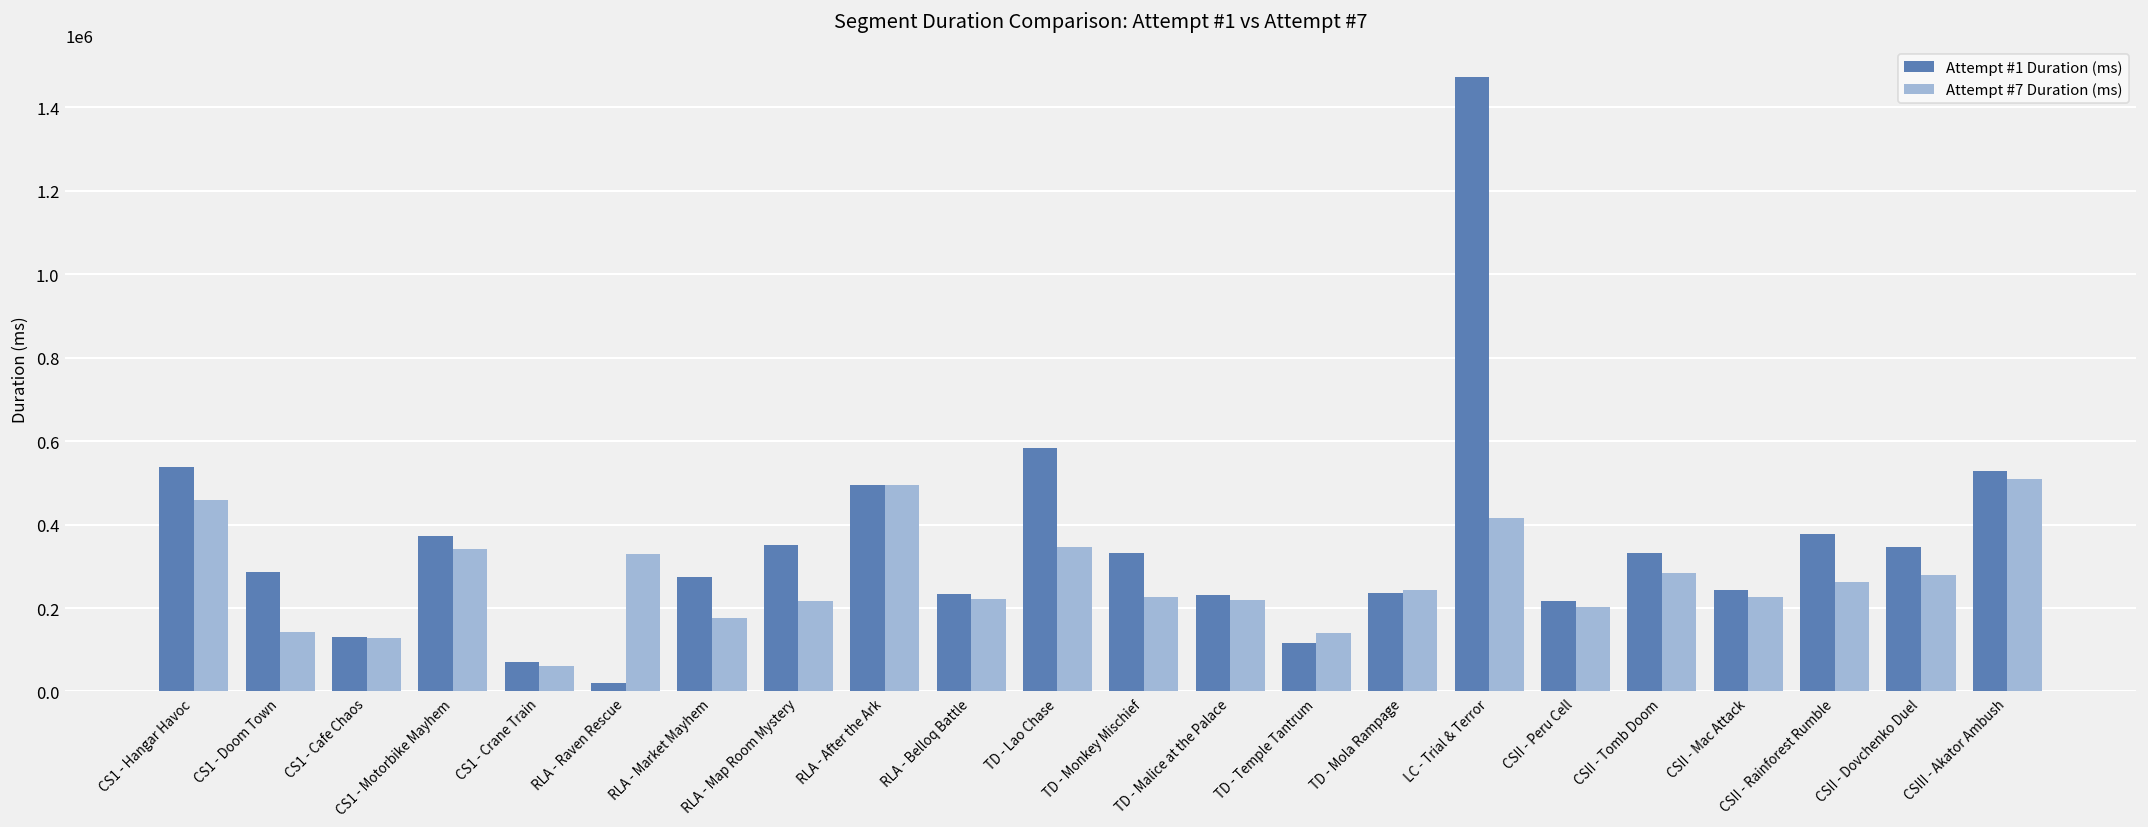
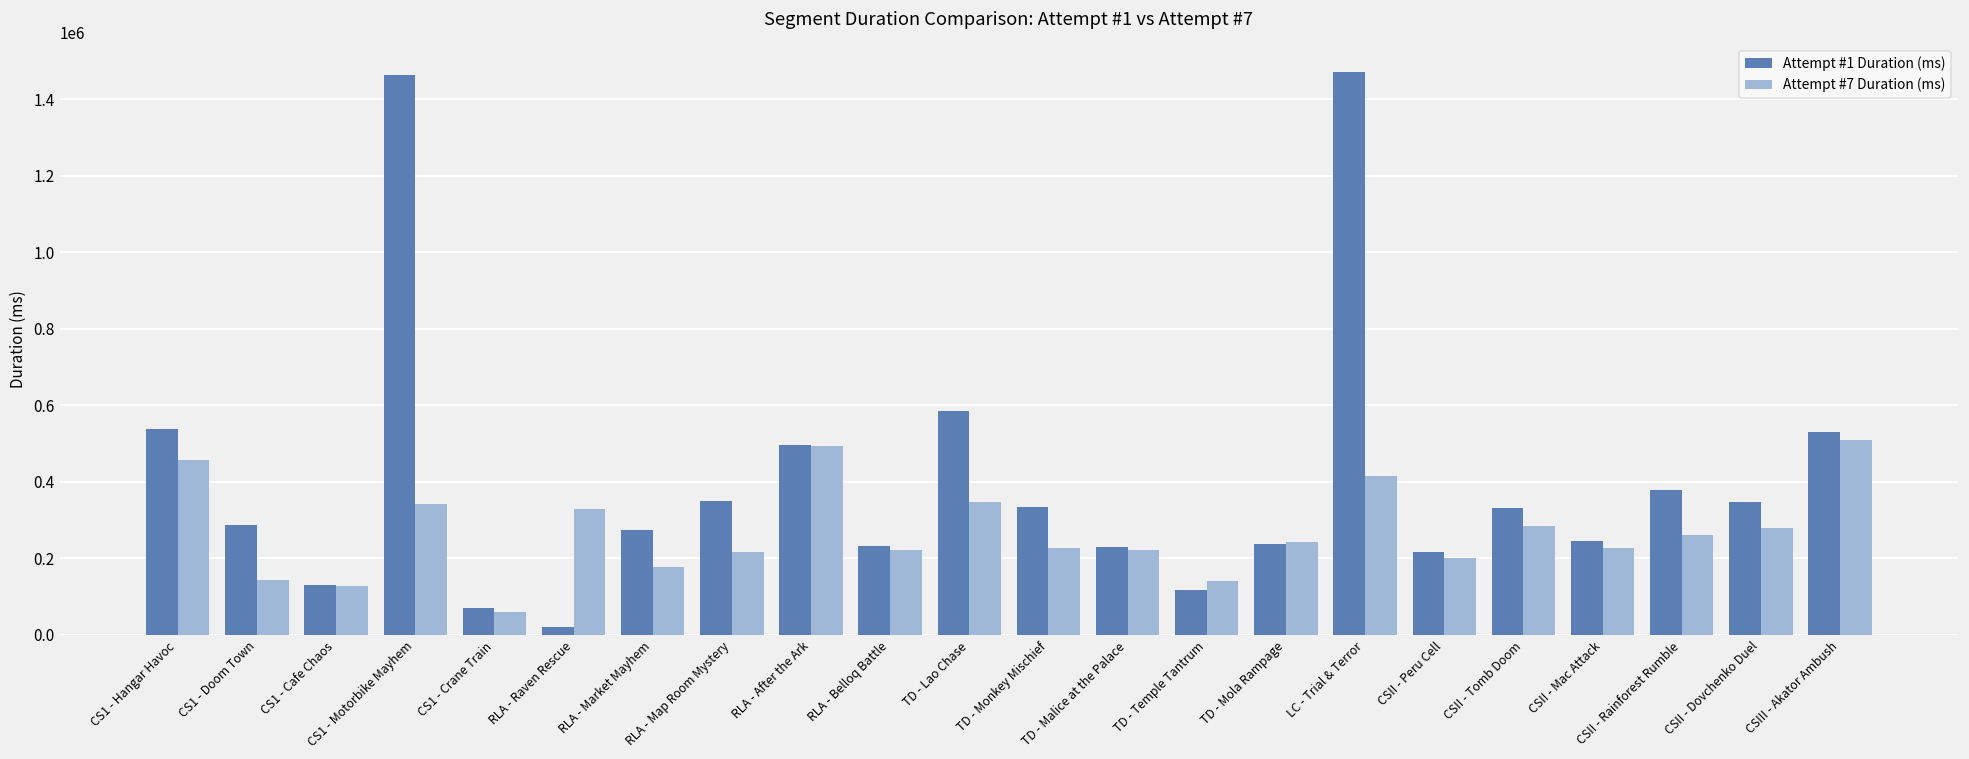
Attempt #1 Duration (ms), CS1 - Motorbike Mayhem: 370000 -> 1460000
